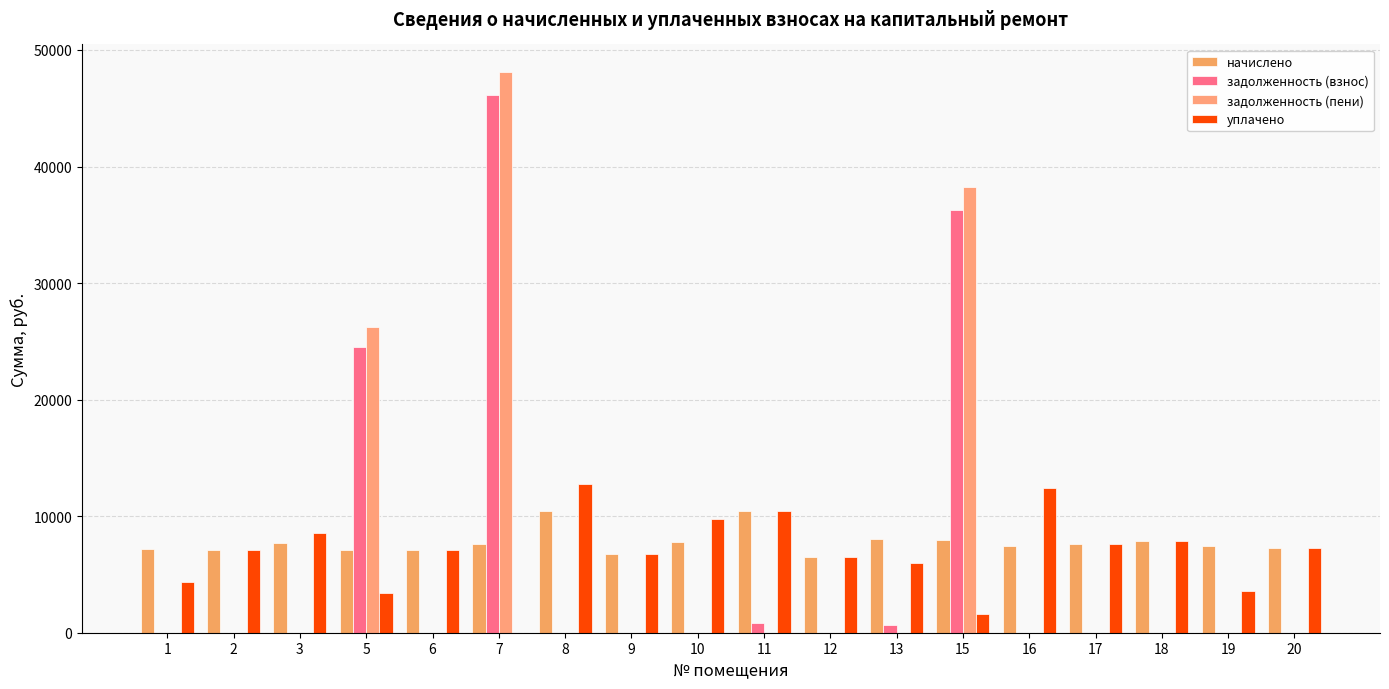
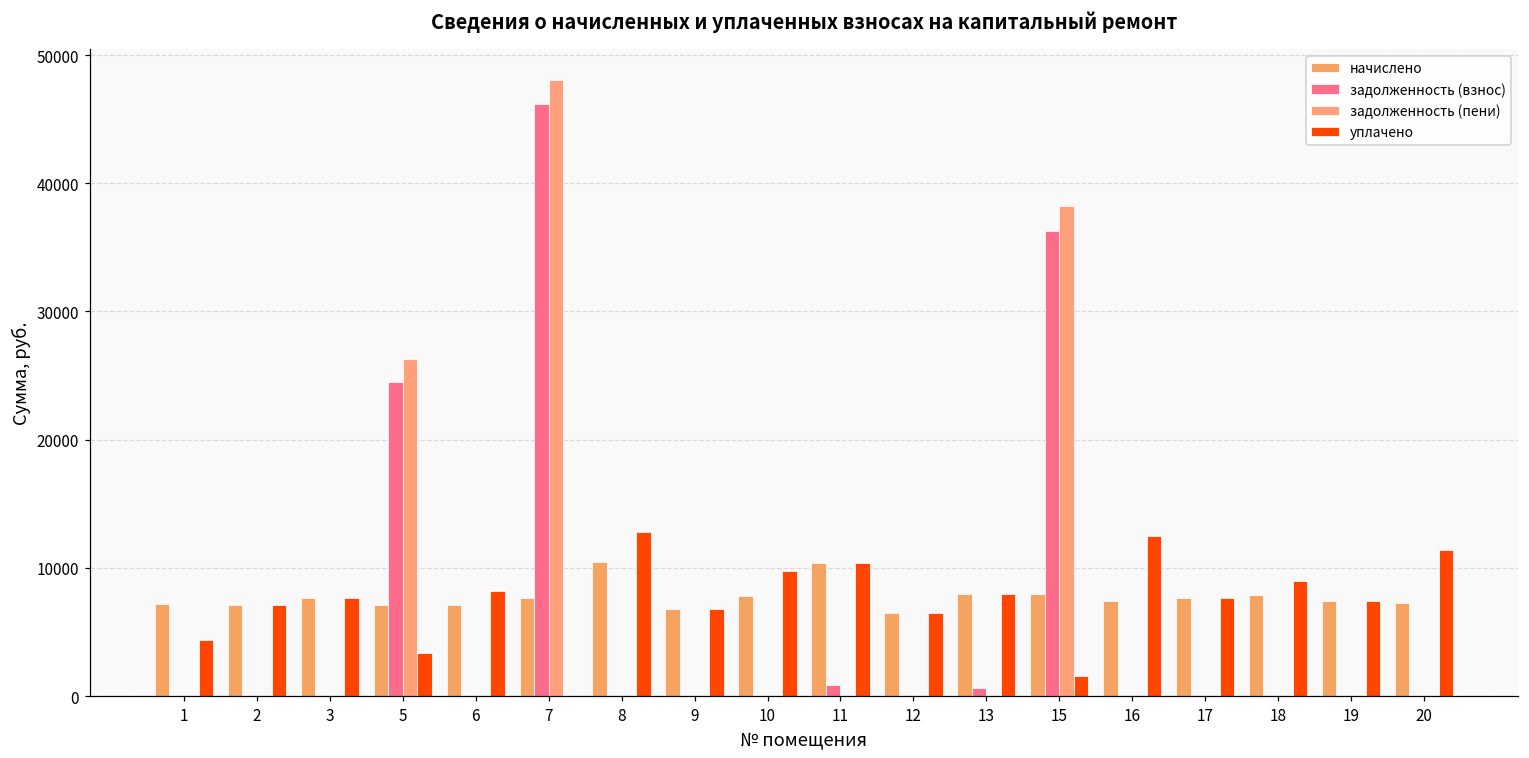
уплачено, 3: 8500 -> 7700
уплачено, 6: 7100 -> 8200
уплачено, 13: 5900 -> 8000
уплачено, 18: 7900 -> 9000
уплачено, 19: 3600 -> 7400
уплачено, 20: 7300 -> 11400
